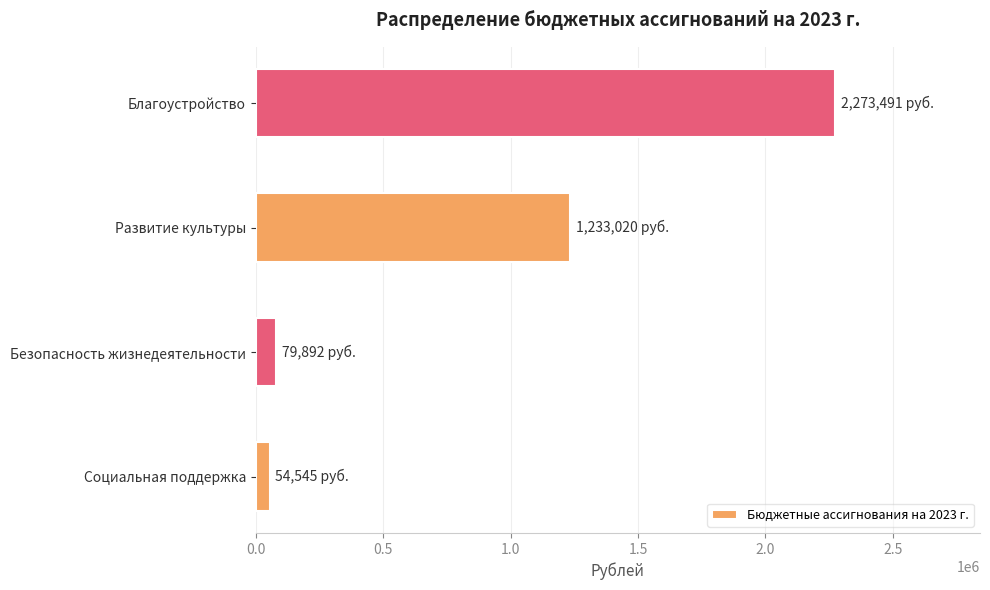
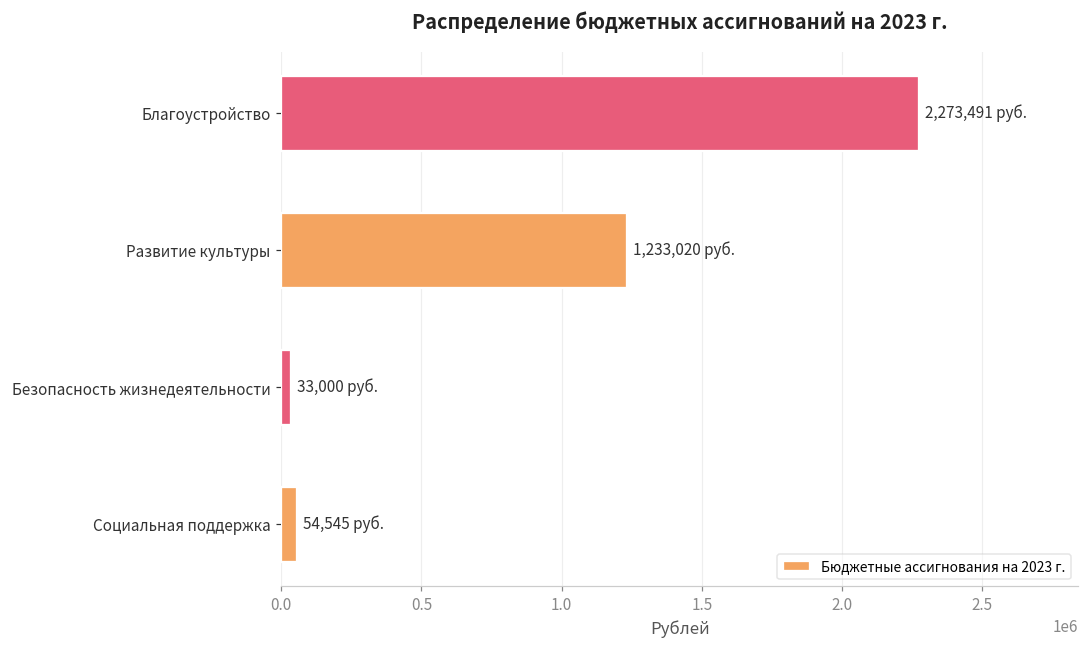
Безопасность жизнедеятельности: 79,892 -> 33,000
